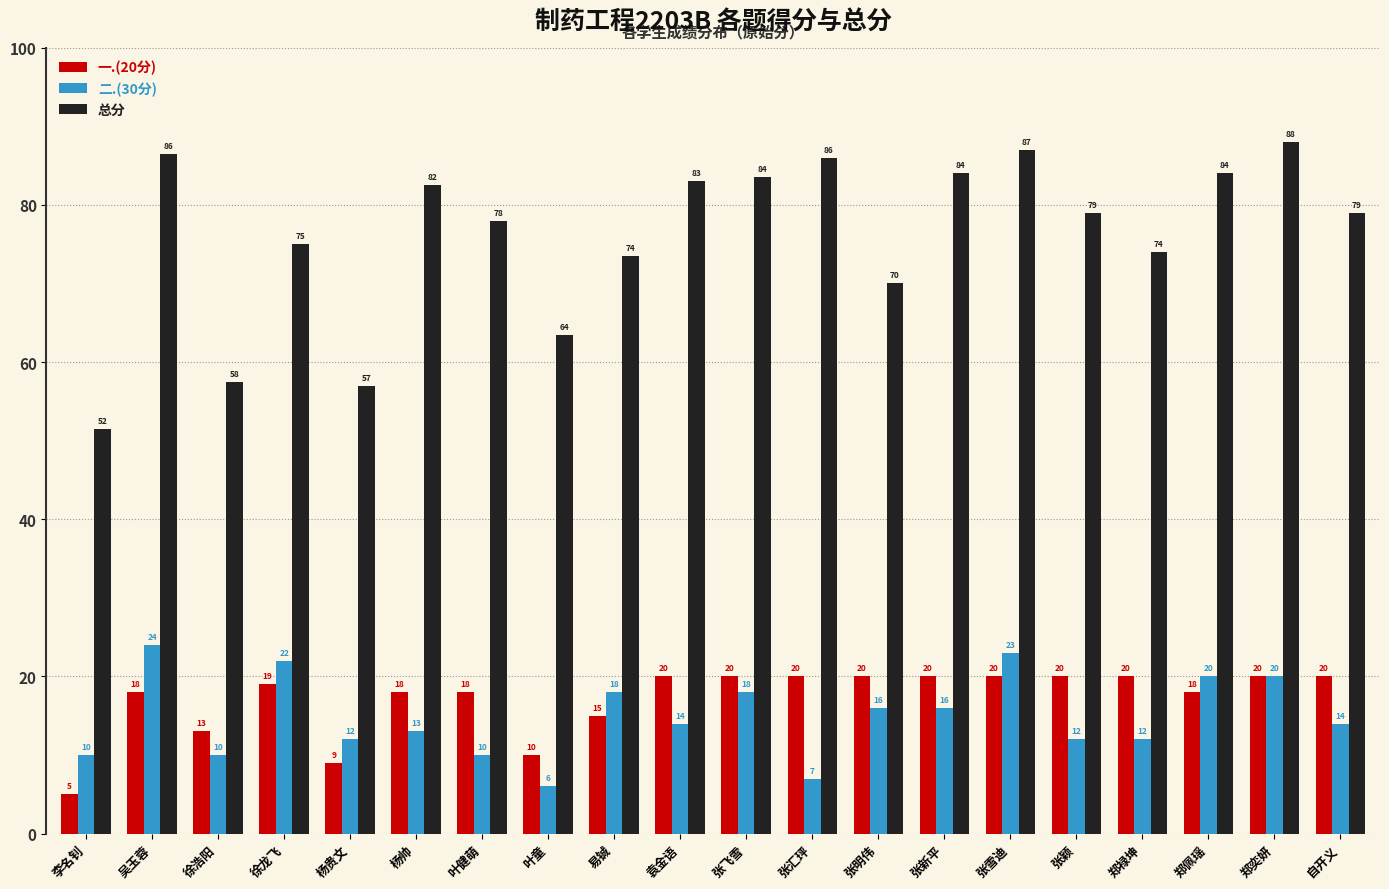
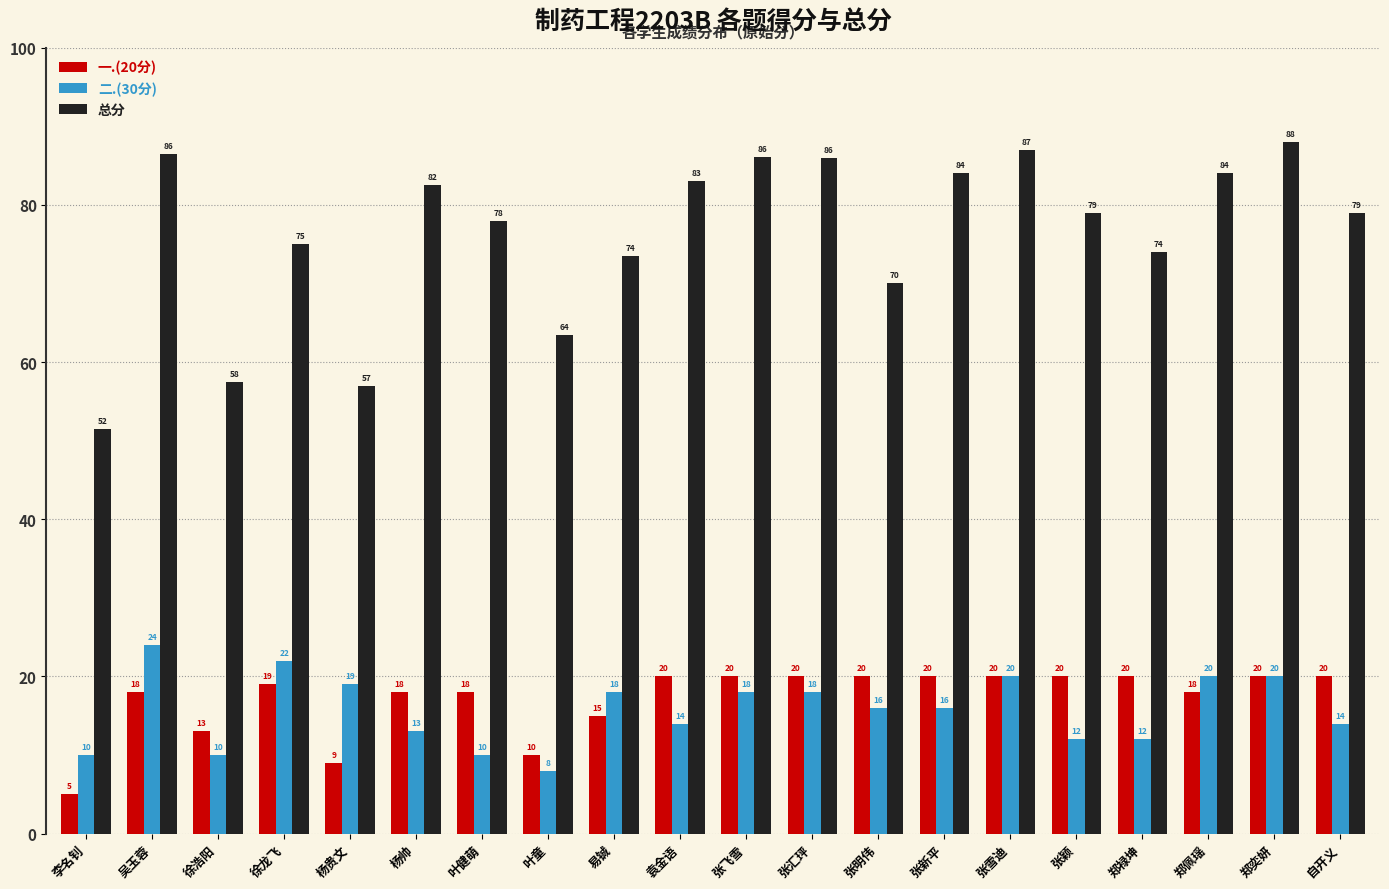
二.(30分), 杨贵文: 12 -> 19
二.(30分), 叶童: 6 -> 8
总分, 张飞雪: 84 -> 86
二.(30分), 张汇玶: 7 -> 18
二.(30分), 张雪迪: 23 -> 20
